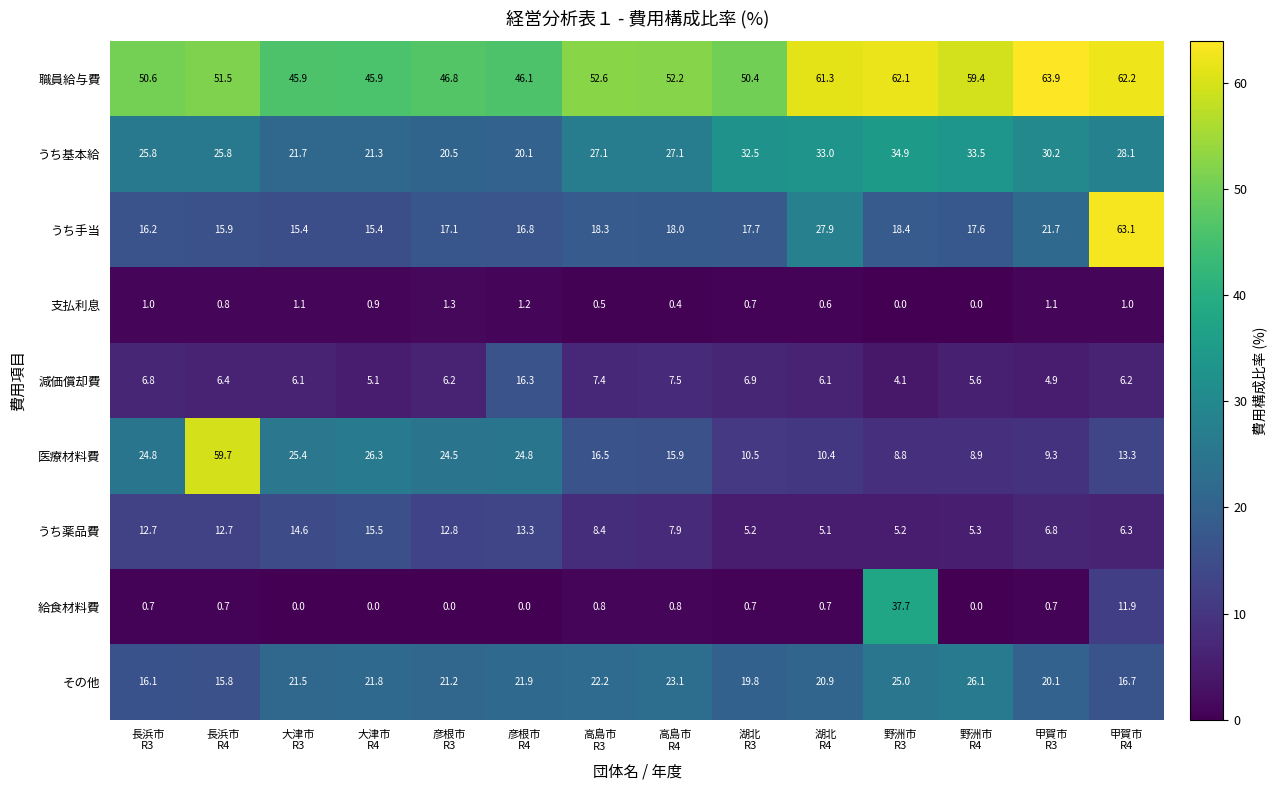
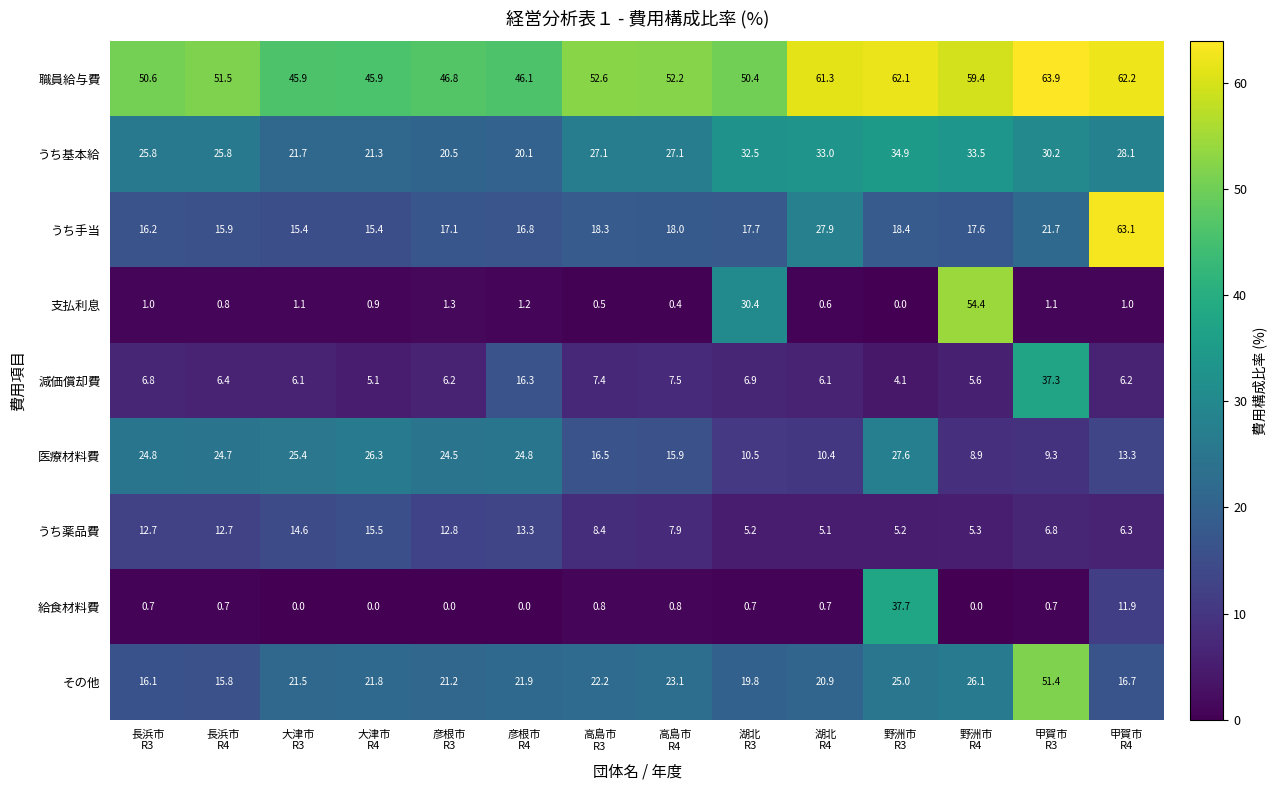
支払利息, 湖北 R3: 0.7 -> 30.4
支払利息, 野洲市 R4: 0.0 -> 54.4
減価償却費, 甲賀市 R3: 4.9 -> 37.3
医療材料費, 長浜市 R4: 59.7 -> 24.7
医療材料費, 野洲市 R3: 8.8 -> 27.6
その他, 甲賀市 R3: 20.1 -> 51.4
